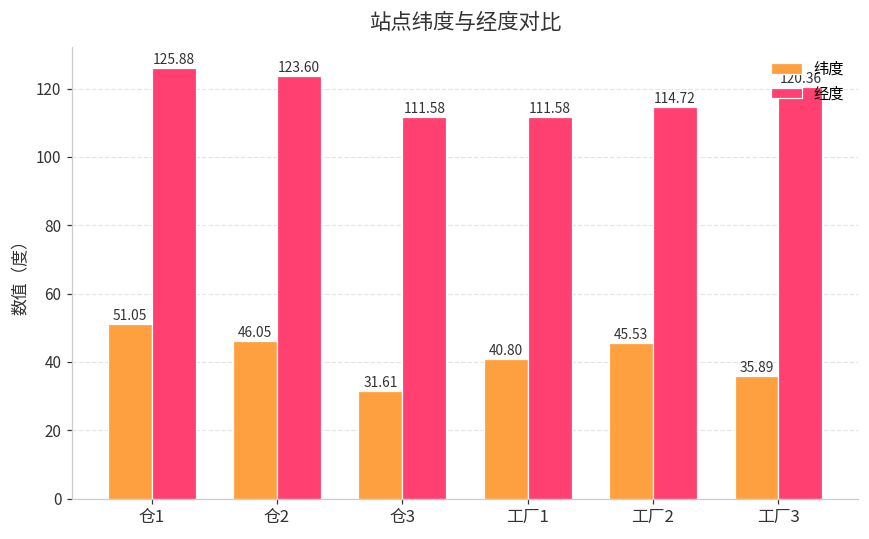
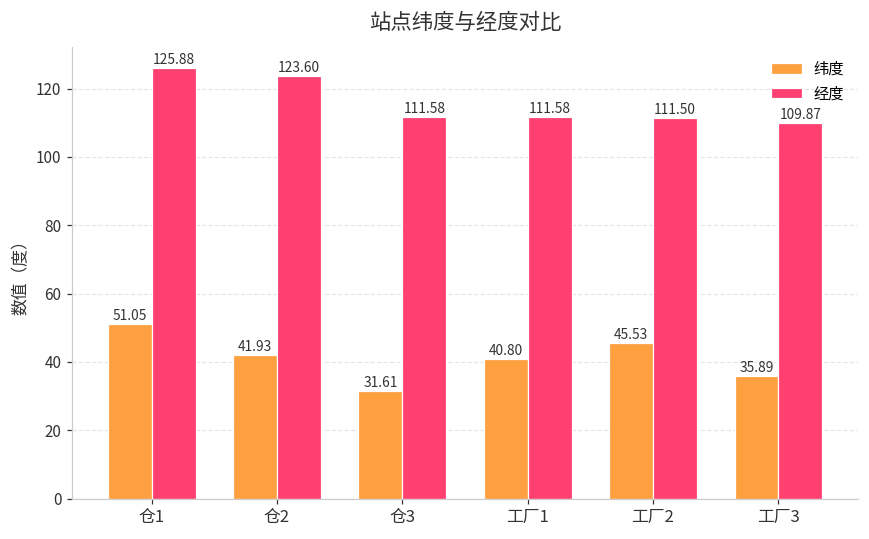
纬度, 仓2: 46.05 -> 41.93
经度, 工厂2: 114.72 -> 111.50
经度, 工厂3: 120.36 -> 109.87
